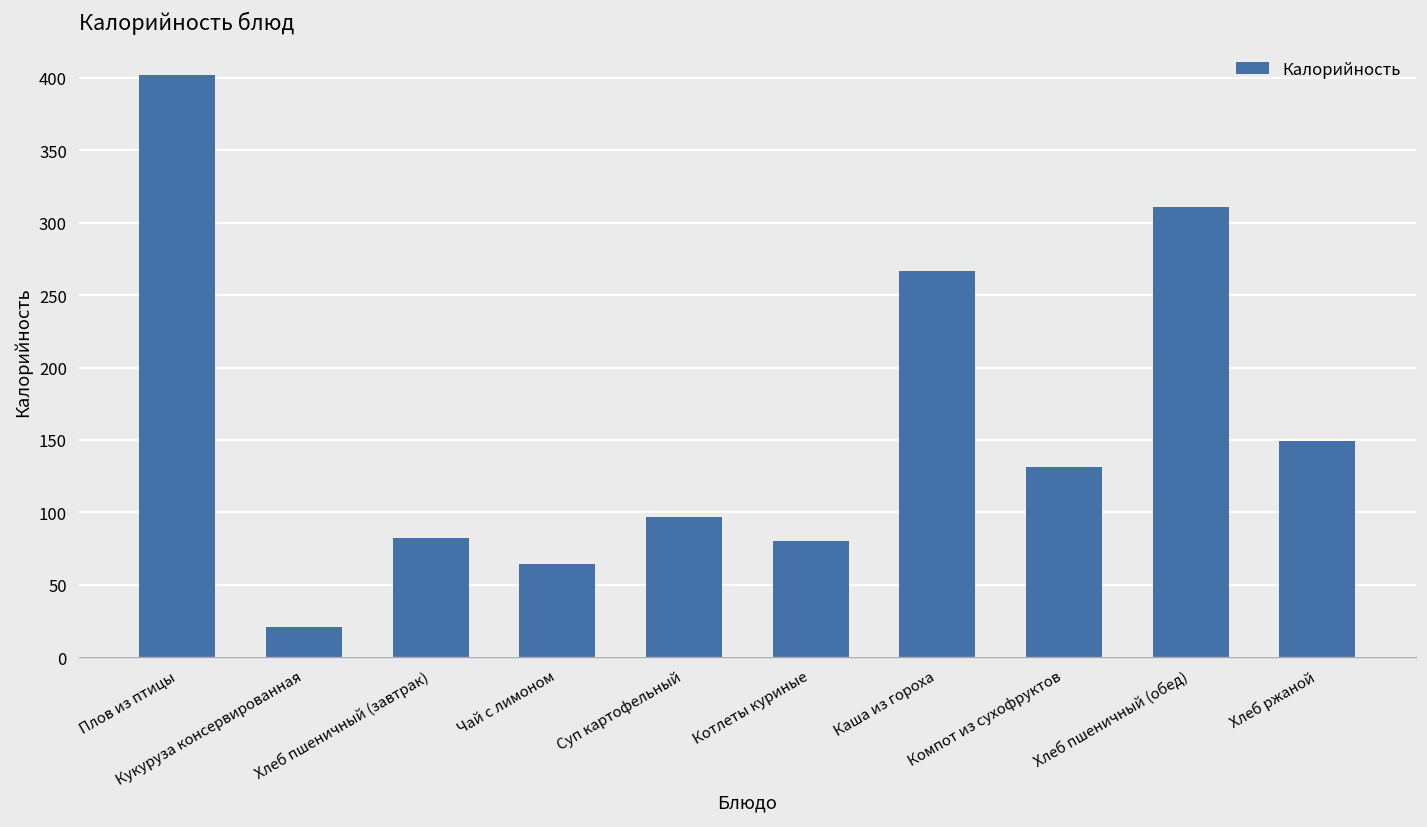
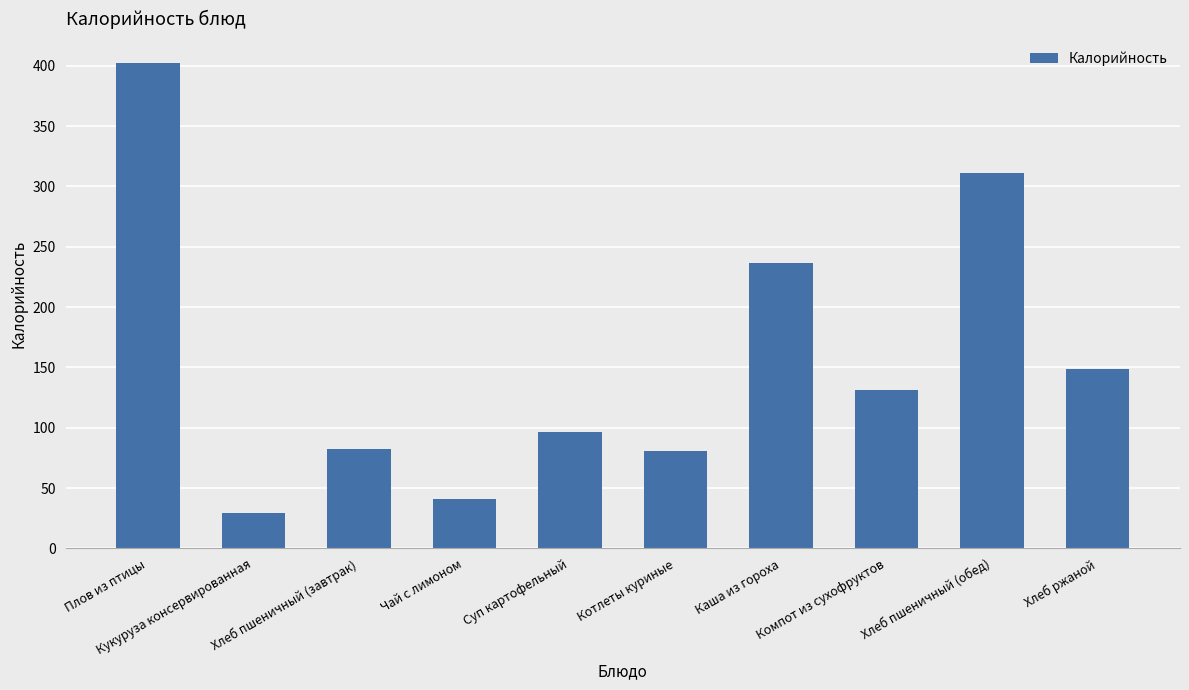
Кукуруза консервированная: 21 -> 30
Чай с лимоном: 64 -> 41
Каша из гороха: 267 -> 236
